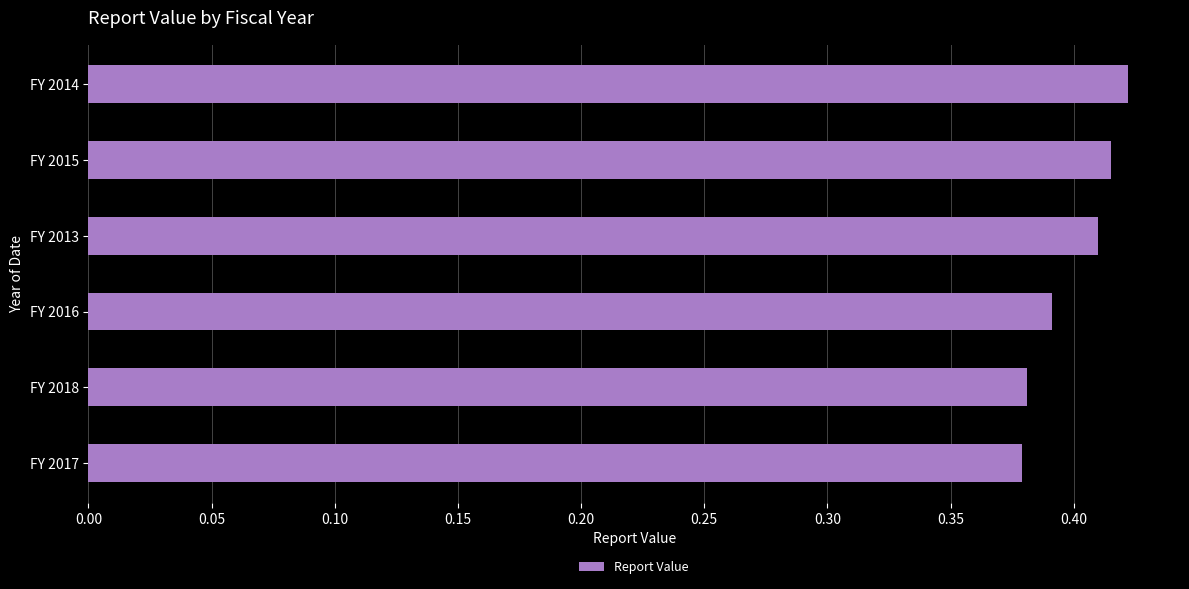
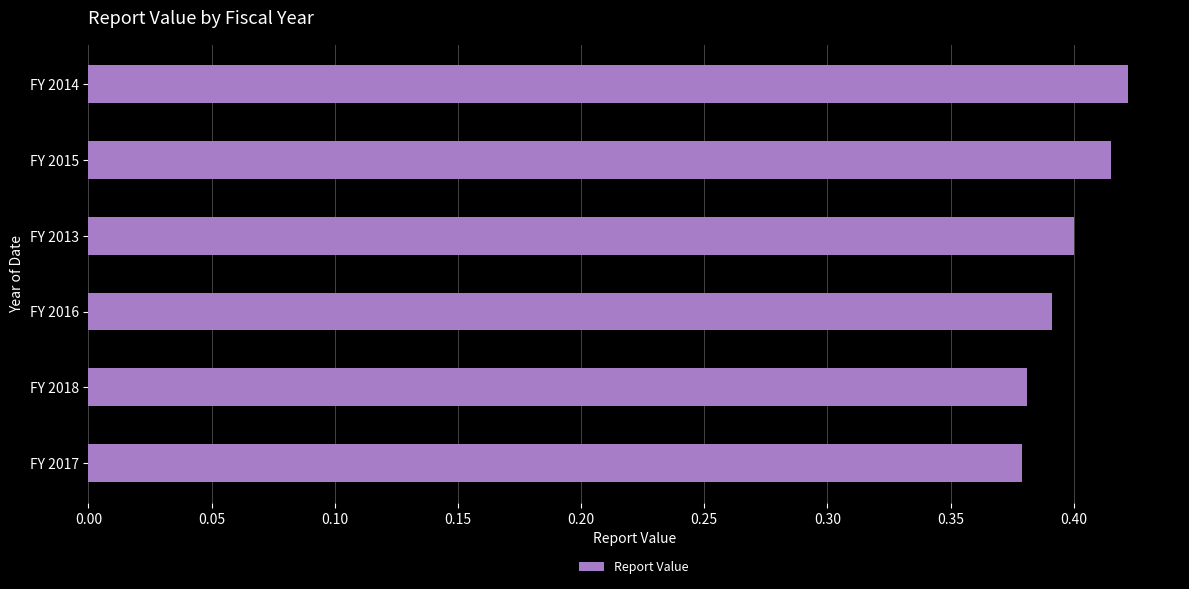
FY 2013: 0.41 -> 0.40
